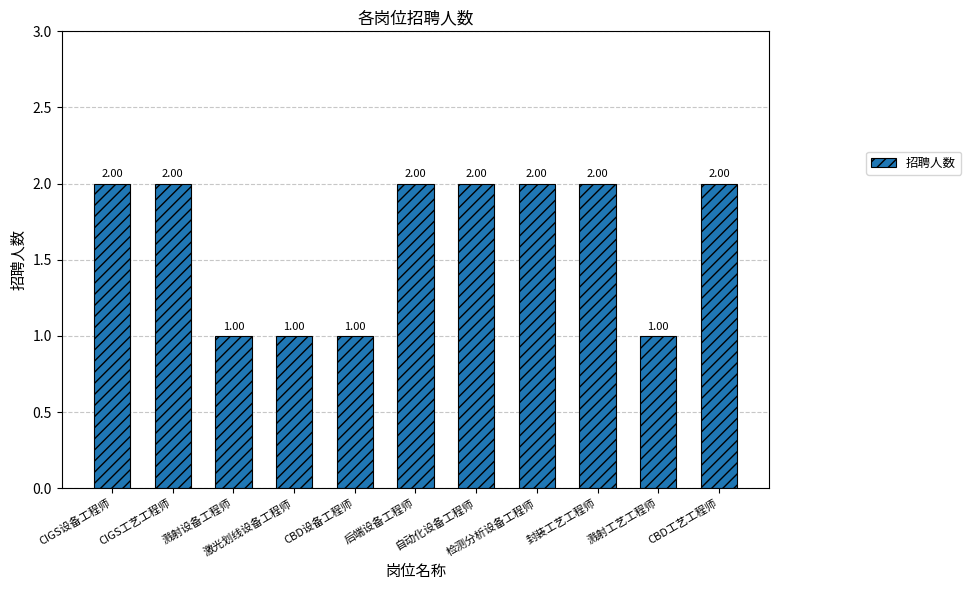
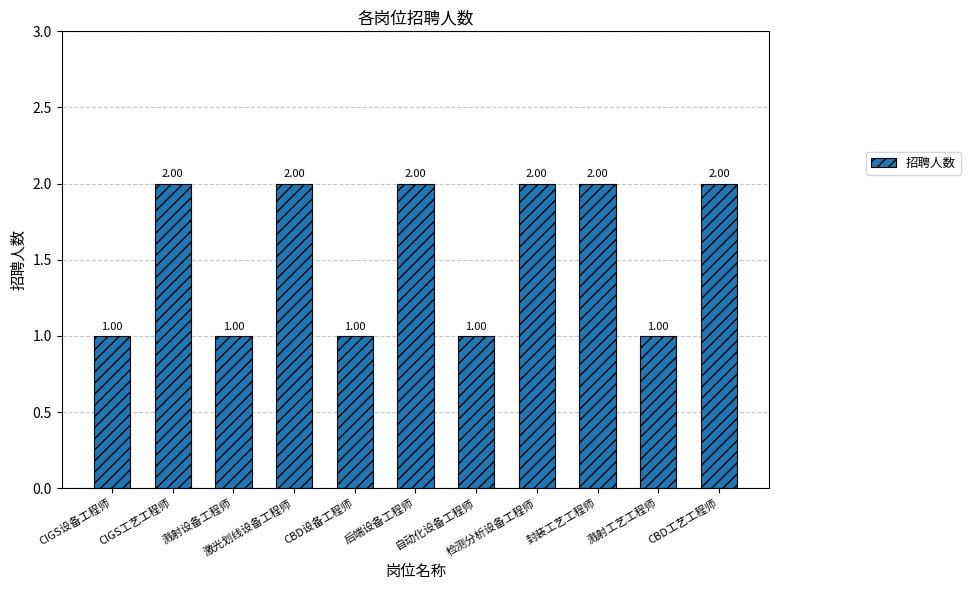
CIGS设备工程师: 2.00 -> 1.00
激光划线设备工程师: 1.00 -> 2.00
自动化设备工程师: 2.00 -> 1.00
